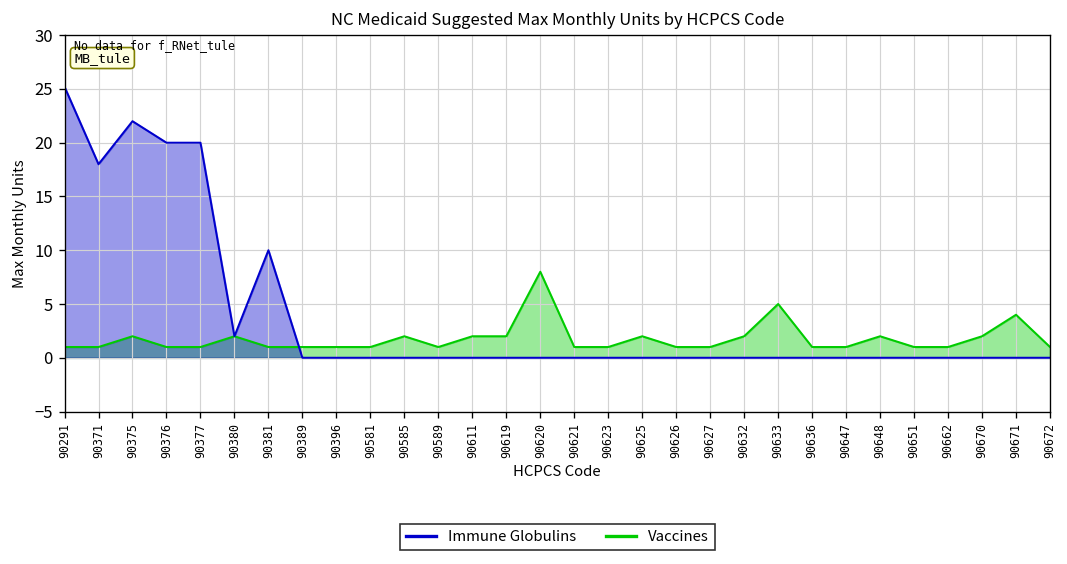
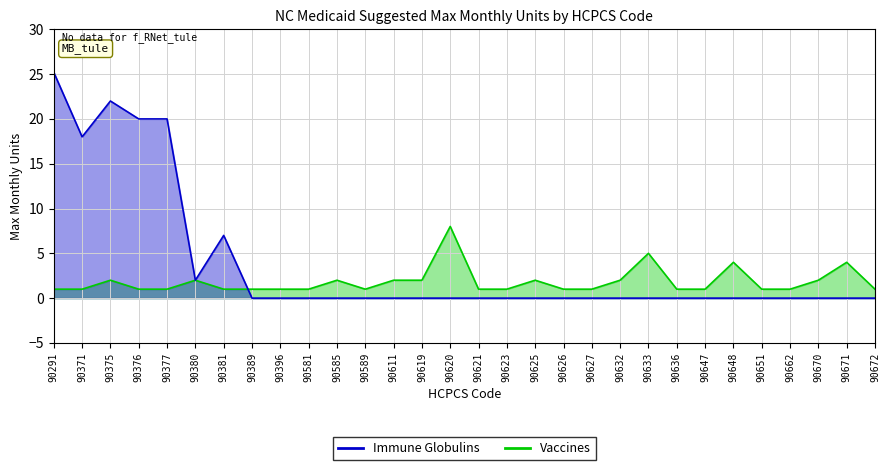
Immune Globulins, 90381: 10 -> 7
Vaccines, 90648: 2 -> 4
